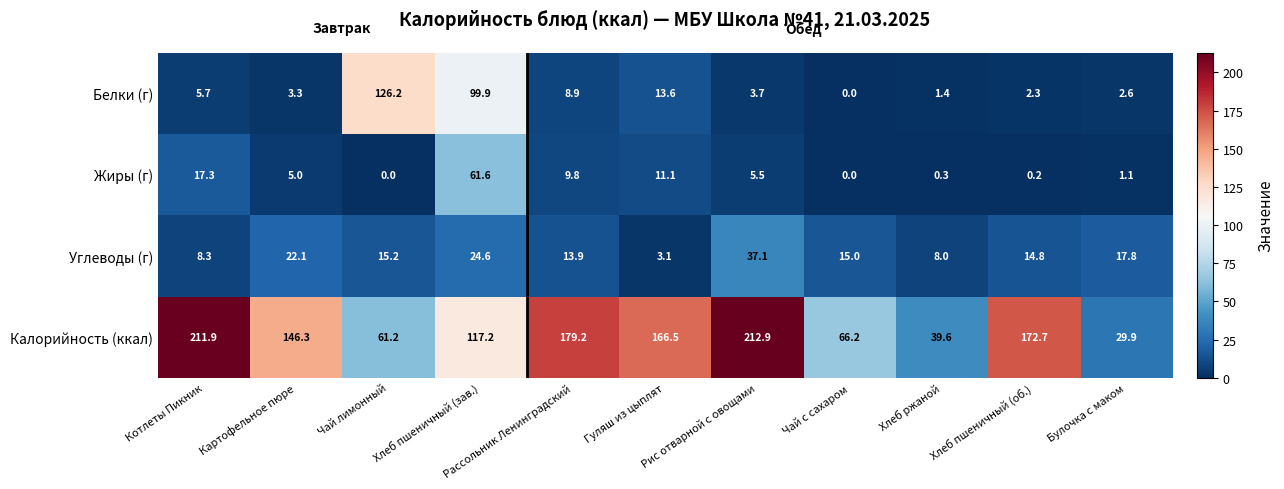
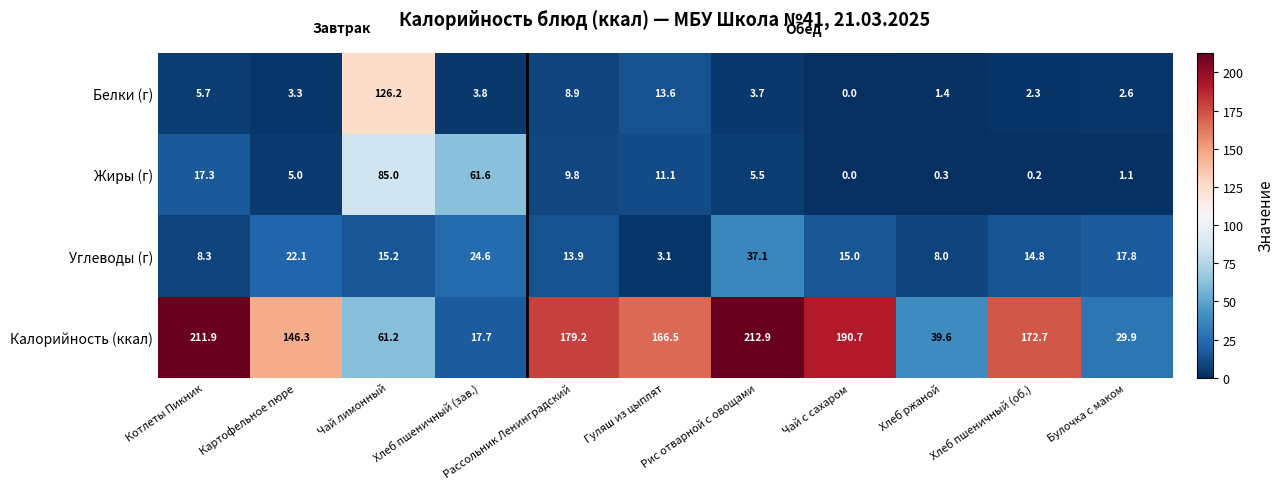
Белки (г), Хлеб пшеничный (зав.): 99.9 -> 3.8
Жиры (г), Чай лимонный: 0.0 -> 85.0
Калорийность (ккал), Хлеб пшеничный (зав.): 117.2 -> 17.7
Калорийность (ккал), Чай с сахаром: 66.2 -> 190.7
